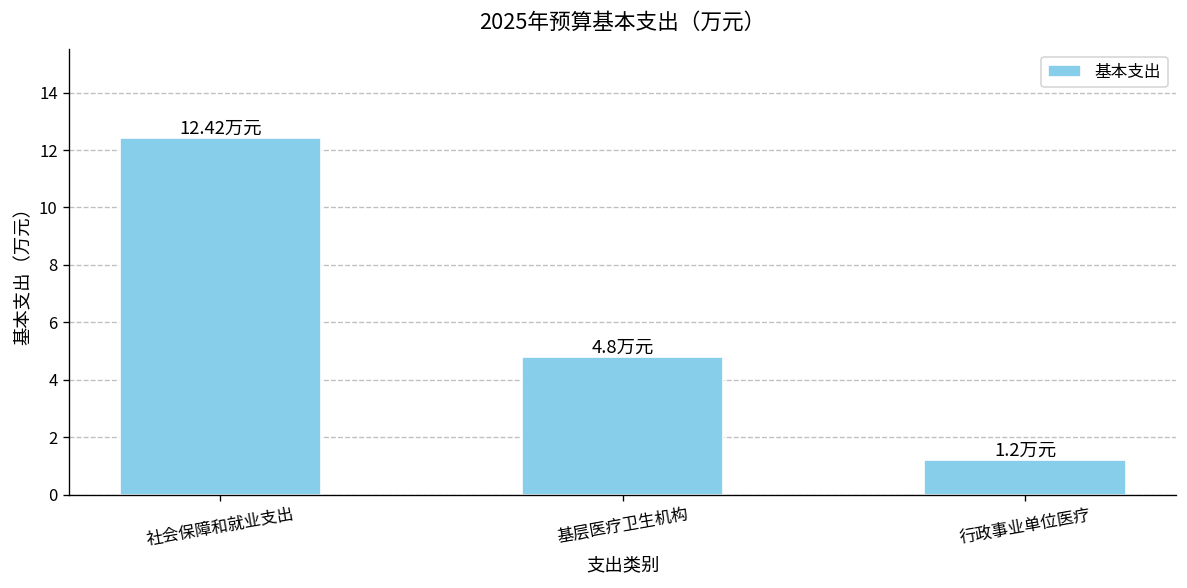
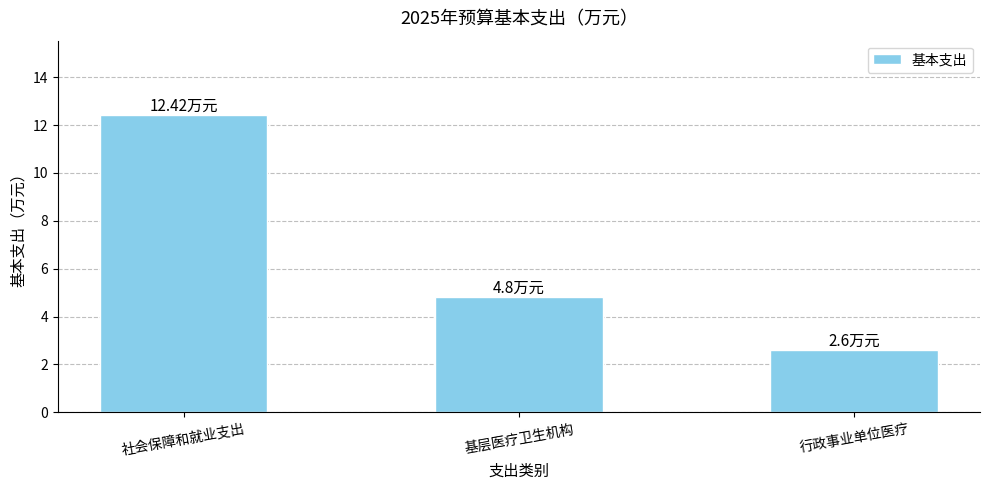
行政事业单位医疗: 1.2 -> 2.6
